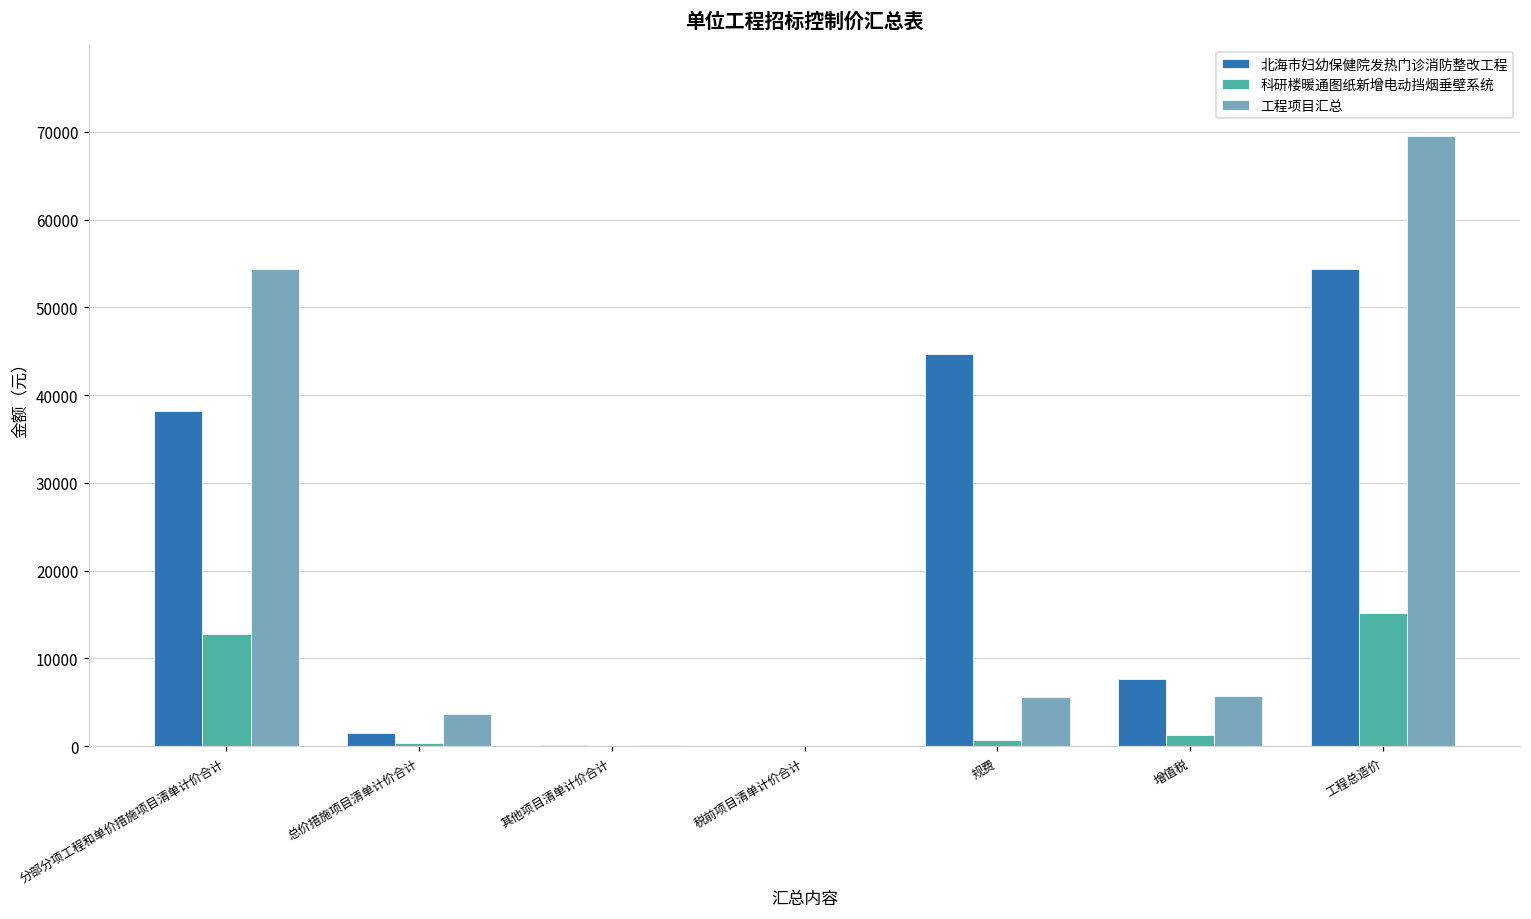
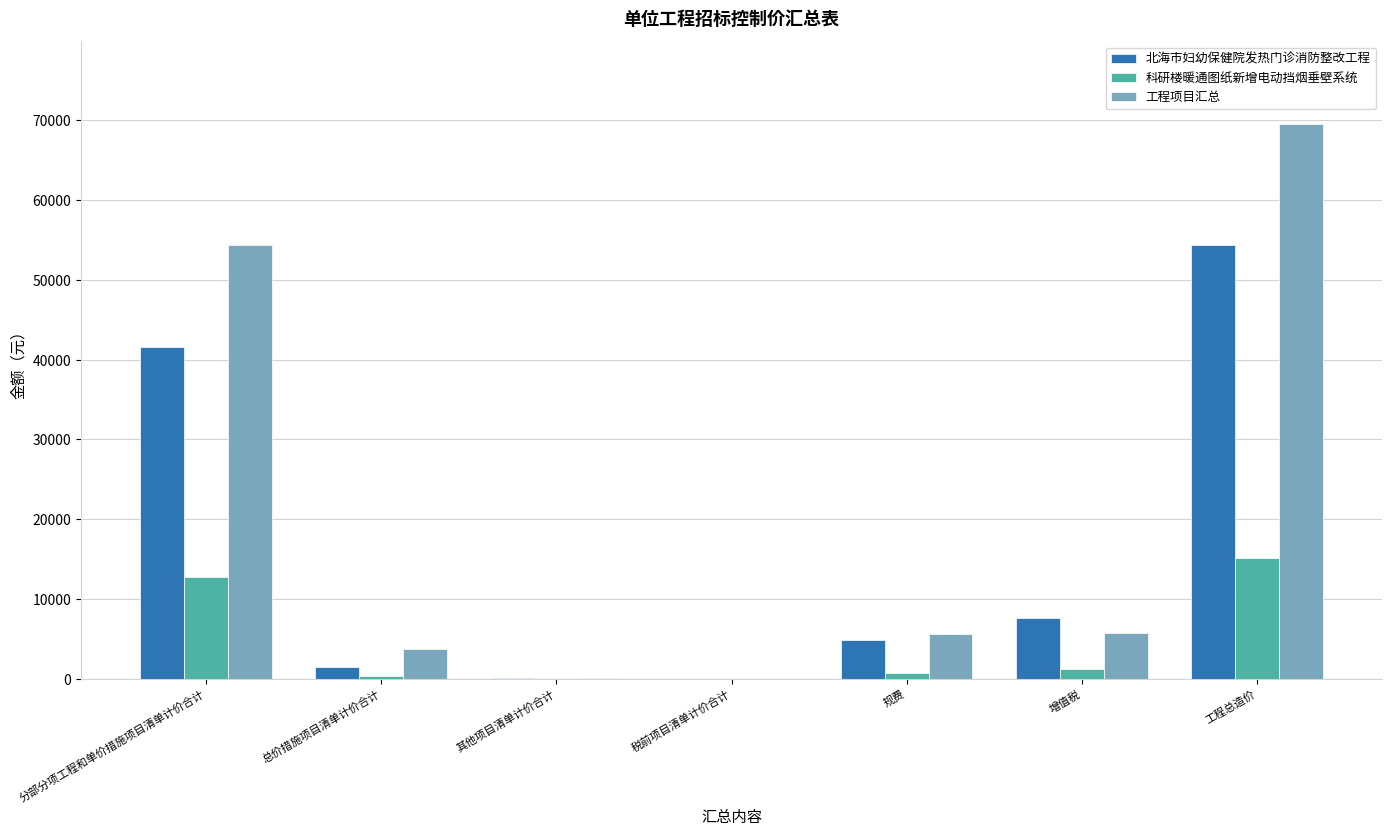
北海市妇幼保健院发热门诊消防整改工程, 分部分项工程和单价措施项目清单计价合计: 38000 -> 42000
北海市妇幼保健院发热门诊消防整改工程, 规费: 45000 -> 5000
